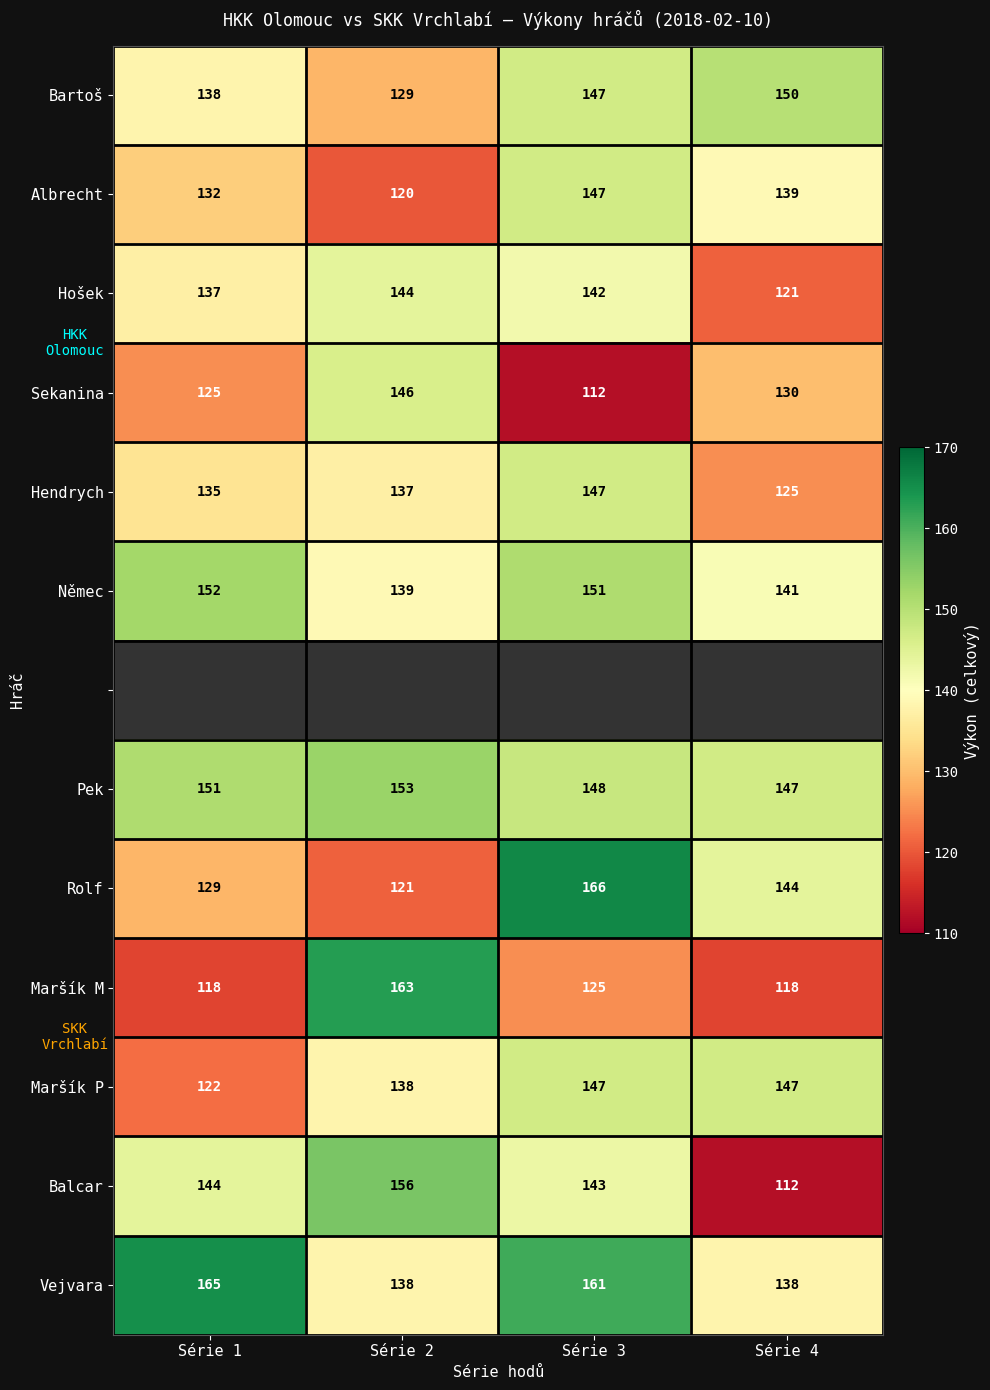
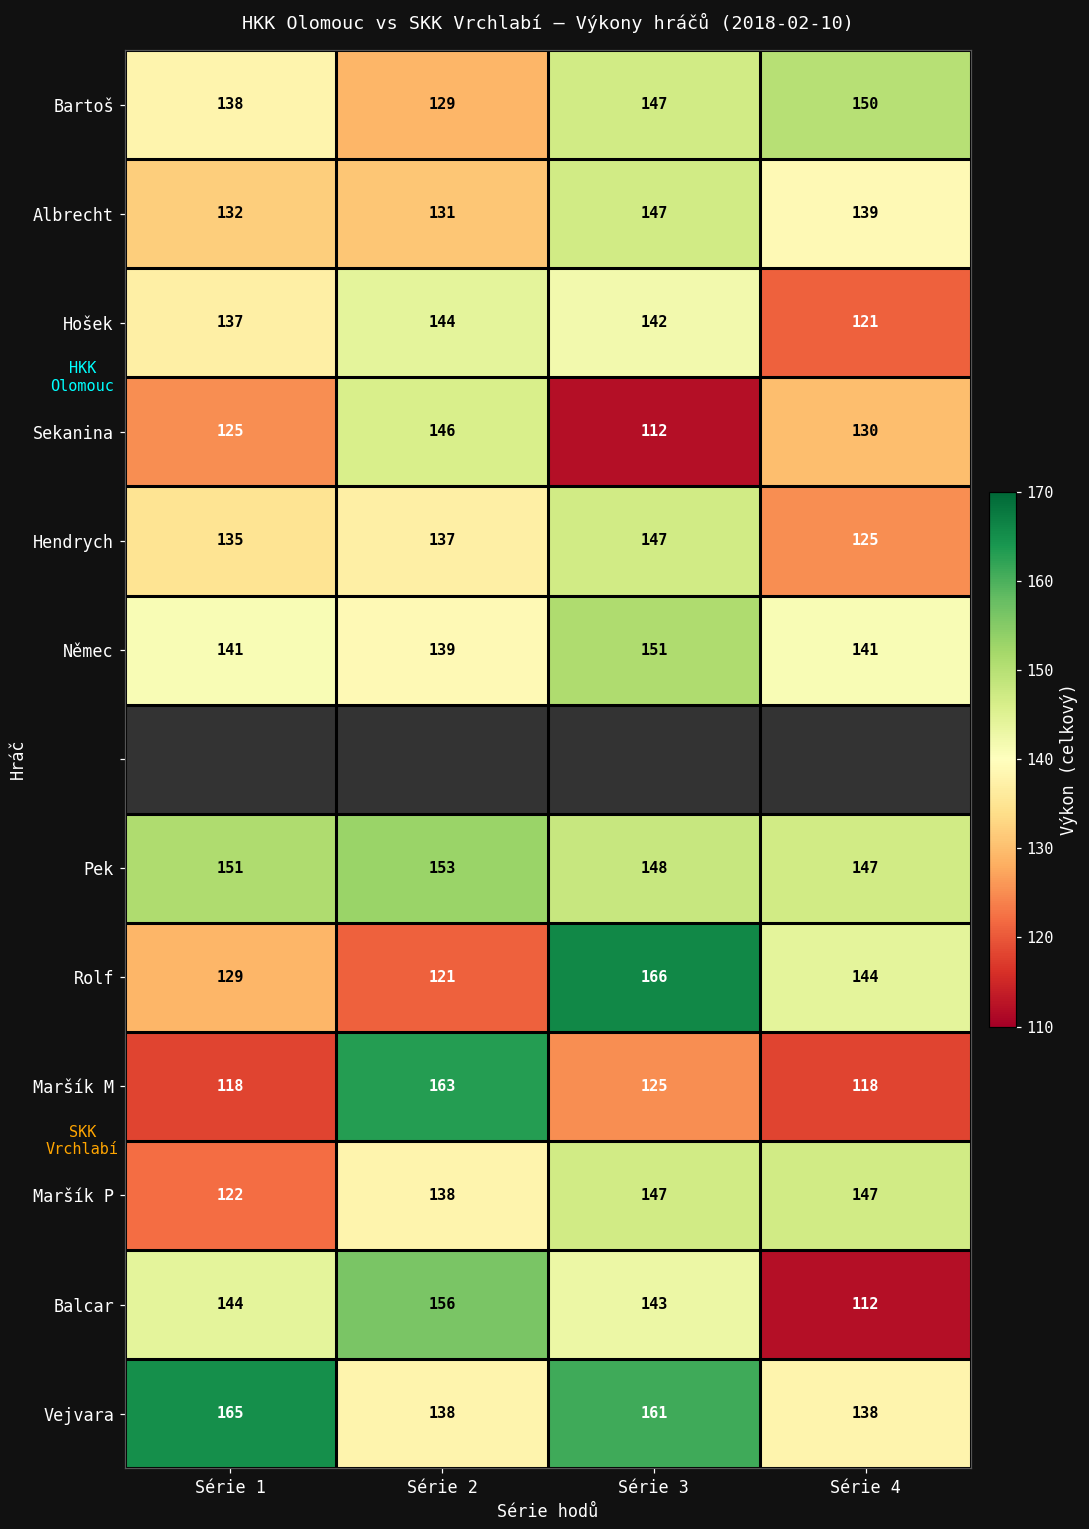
Albrecht, Série 2: 120 -> 131
Němec, Série 1: 152 -> 141
